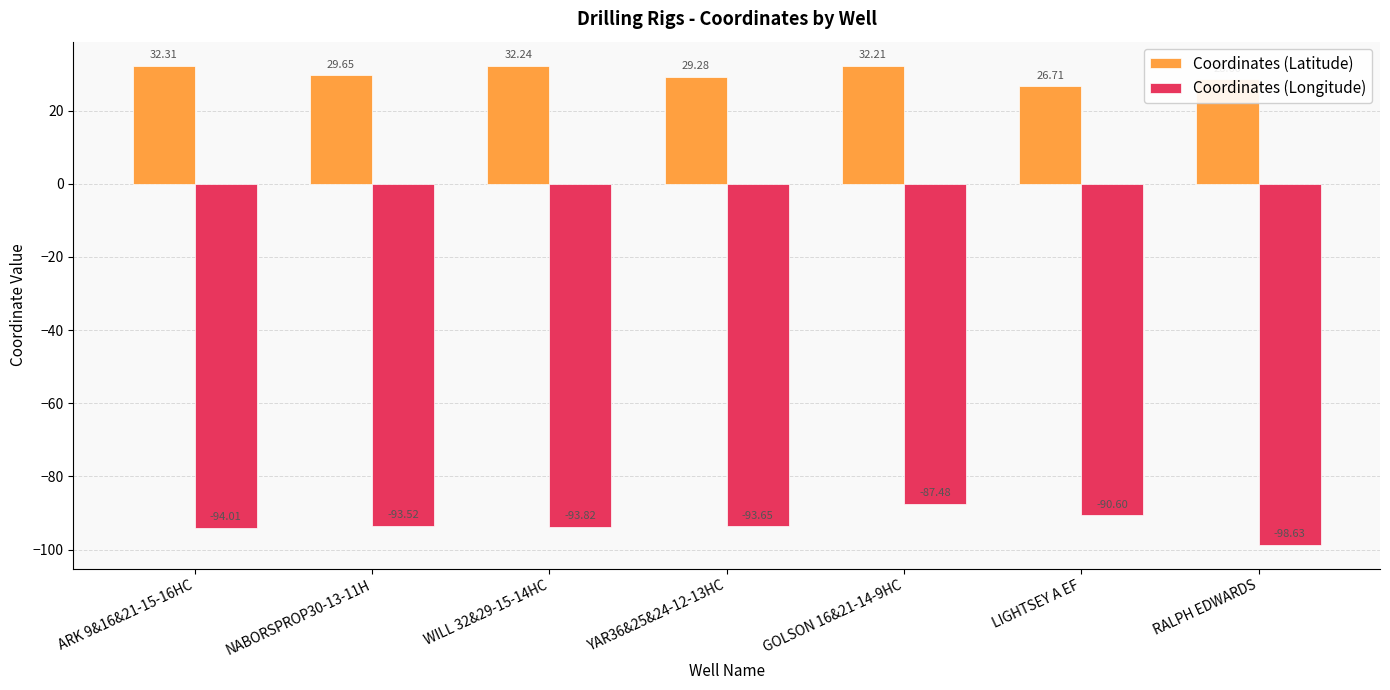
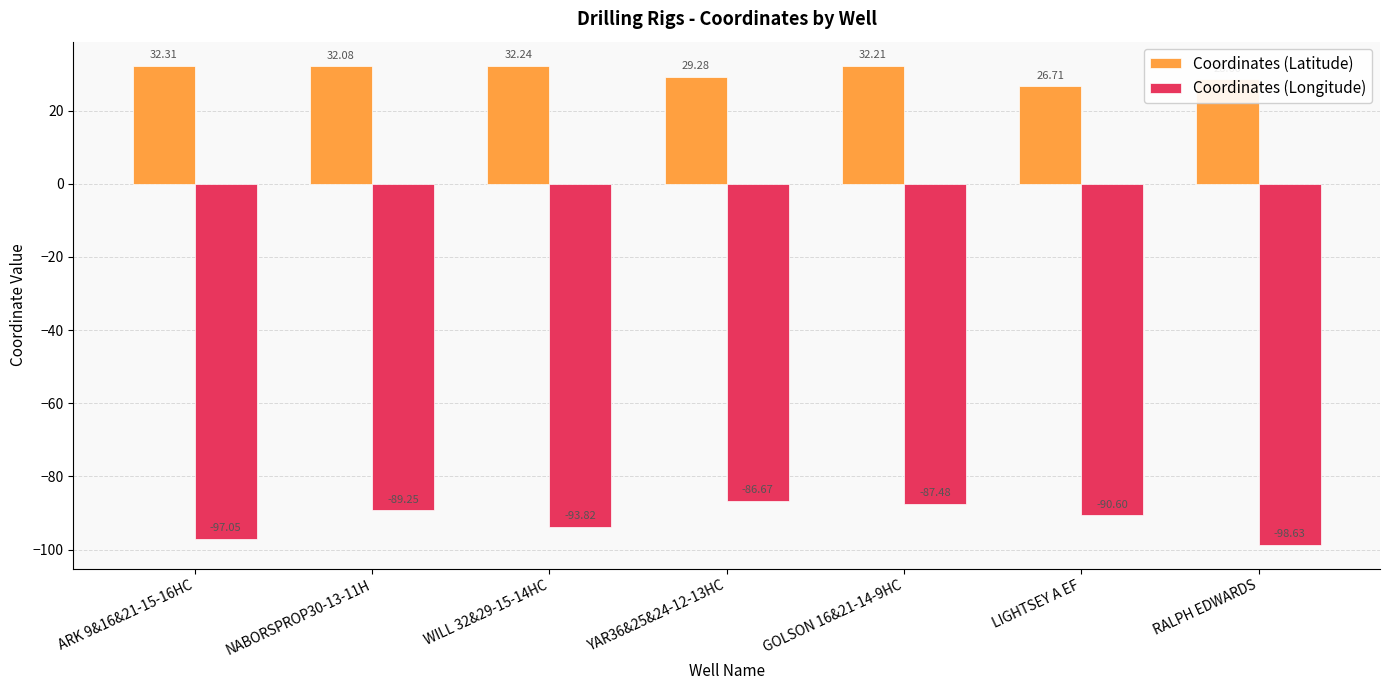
Coordinates (Longitude), ARK 9&16&21-15-16HC: -94.01 -> -97.05
Coordinates (Latitude), NABORSPROP30-13-11H: 29.65 -> 32.08
Coordinates (Longitude), NABORSPROP30-13-11H: -93.52 -> -89.25
Coordinates (Longitude), YAR36&25&24-12-13HC: -93.65 -> -86.67
